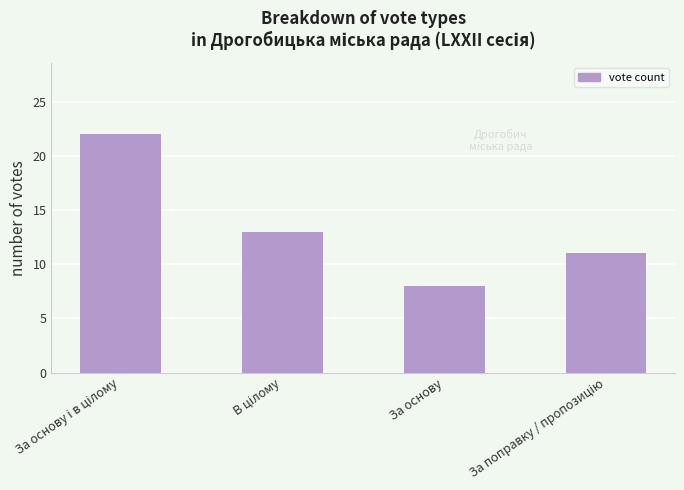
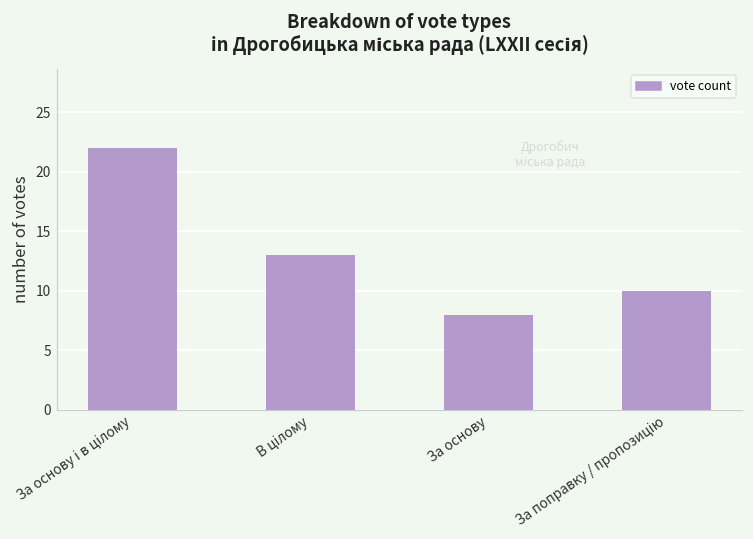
За поправку / пропозицію: 11 -> 10
